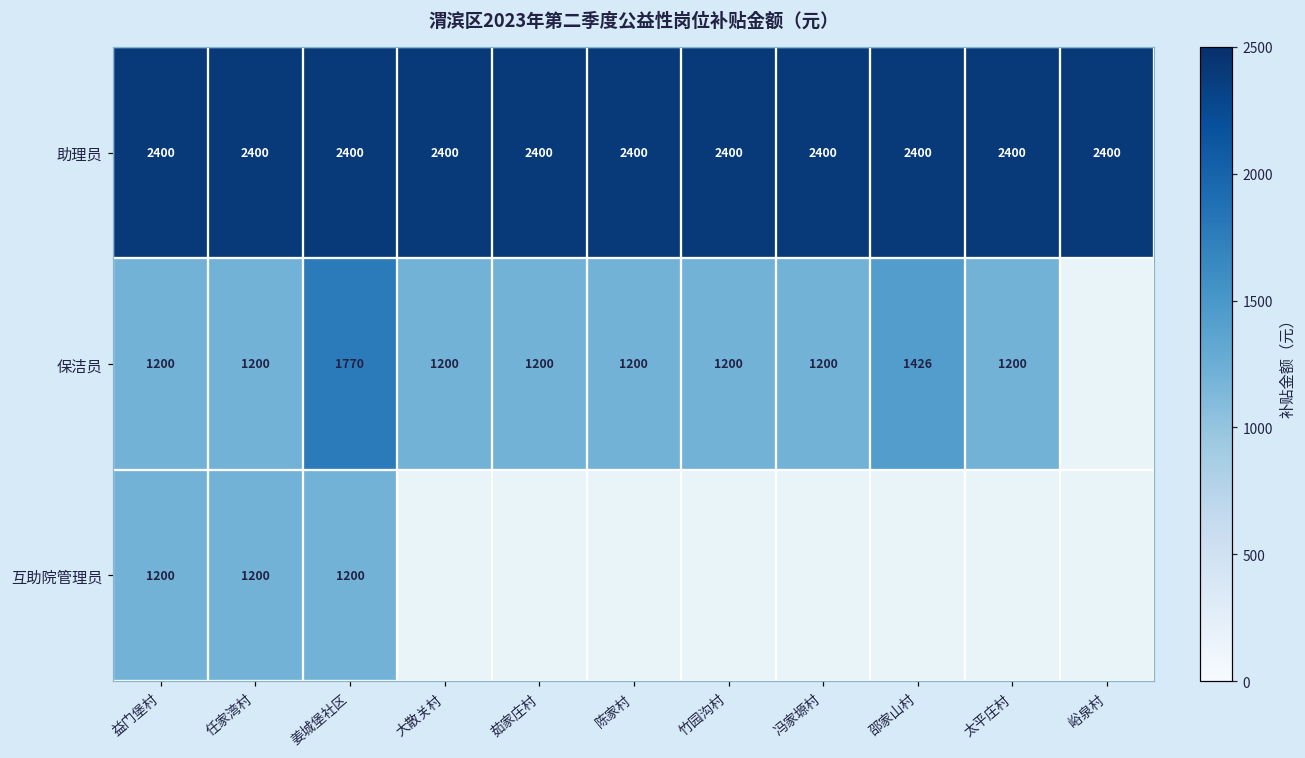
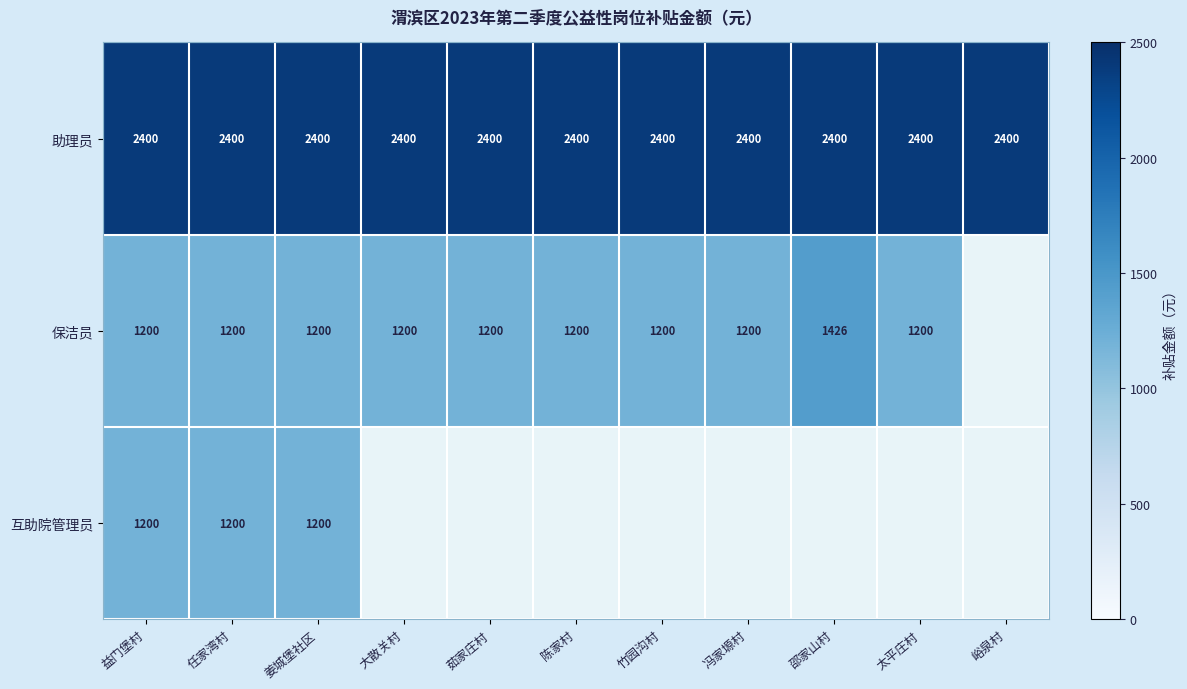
保洁员, 姜城堡社区: 1770 -> 1200
